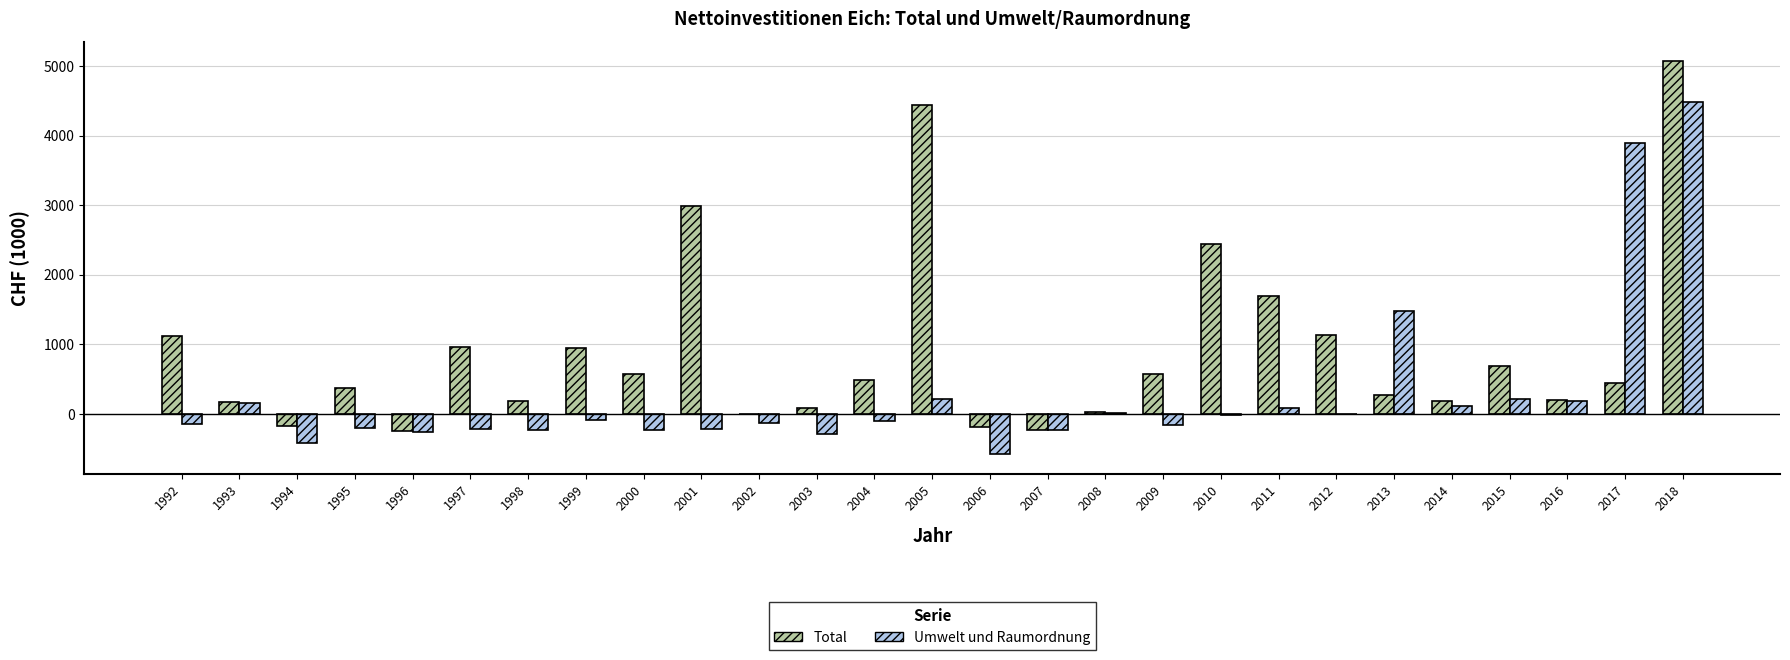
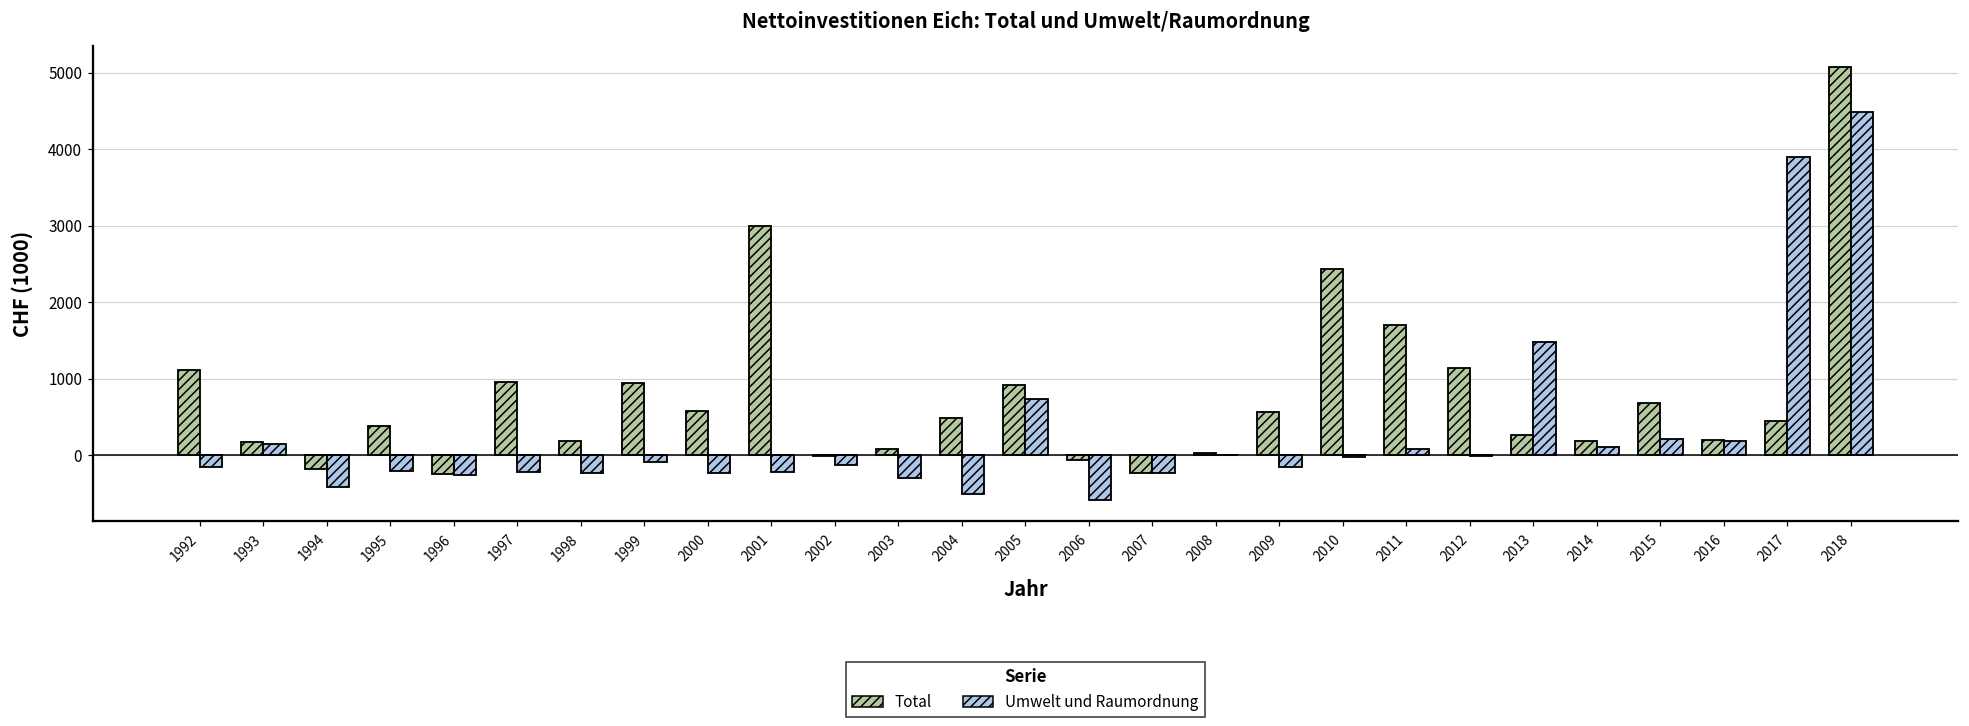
Umwelt und Raumordnung, 2004: -100 -> -500
Total, 2005: 4400 -> 900
Umwelt und Raumordnung, 2005: 200 -> 700
Total, 2006: -200 -> -100
